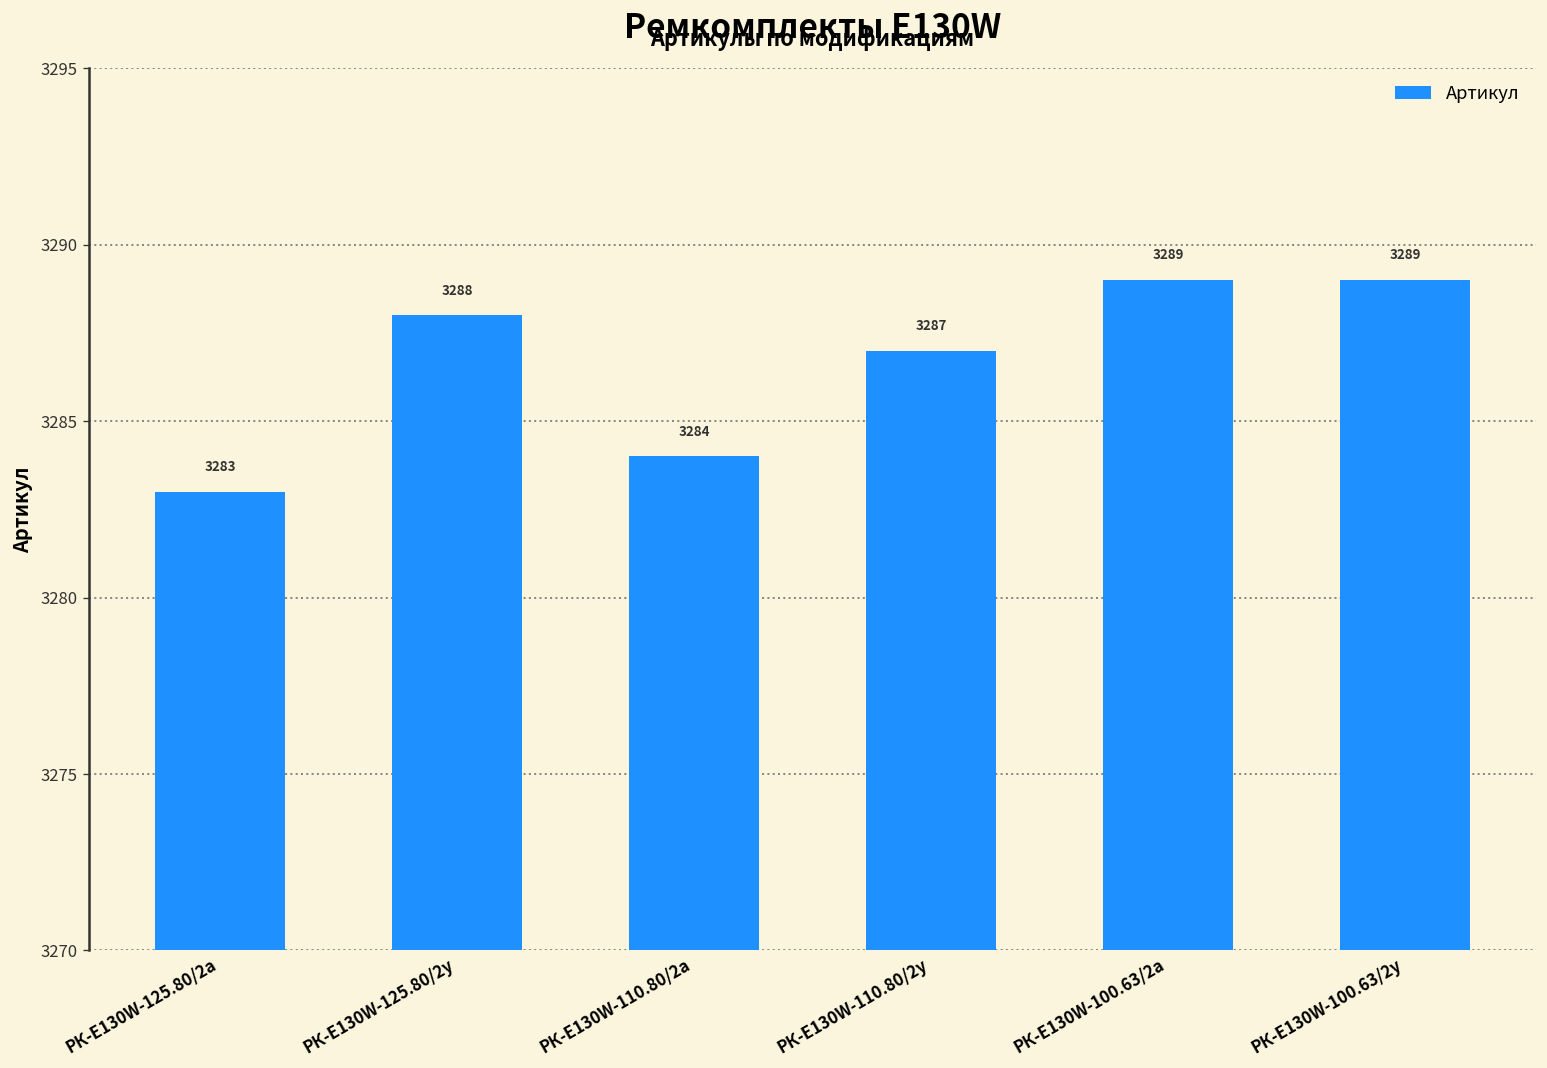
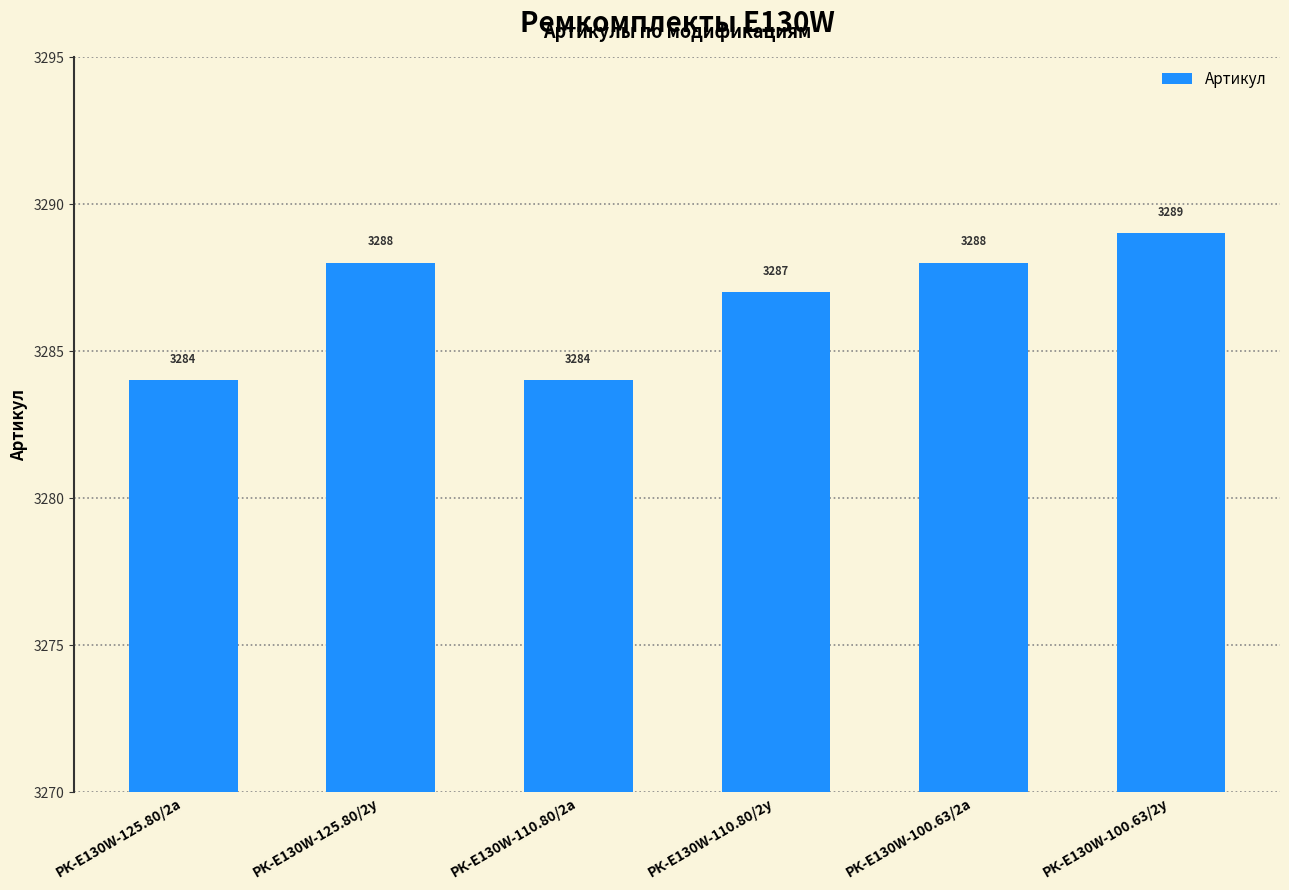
РК-E130W-125.80/2а: 3283 -> 3284
РК-E130W-100.63/2а: 3289 -> 3288
